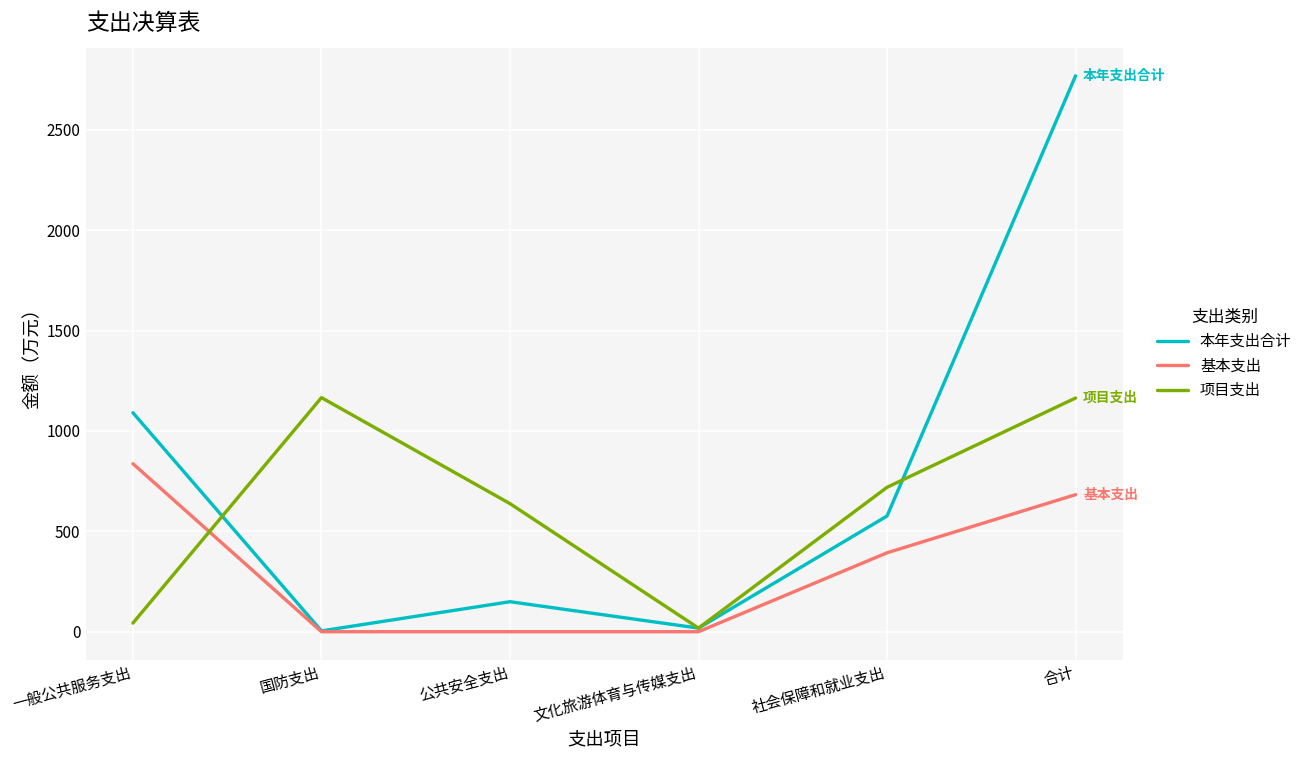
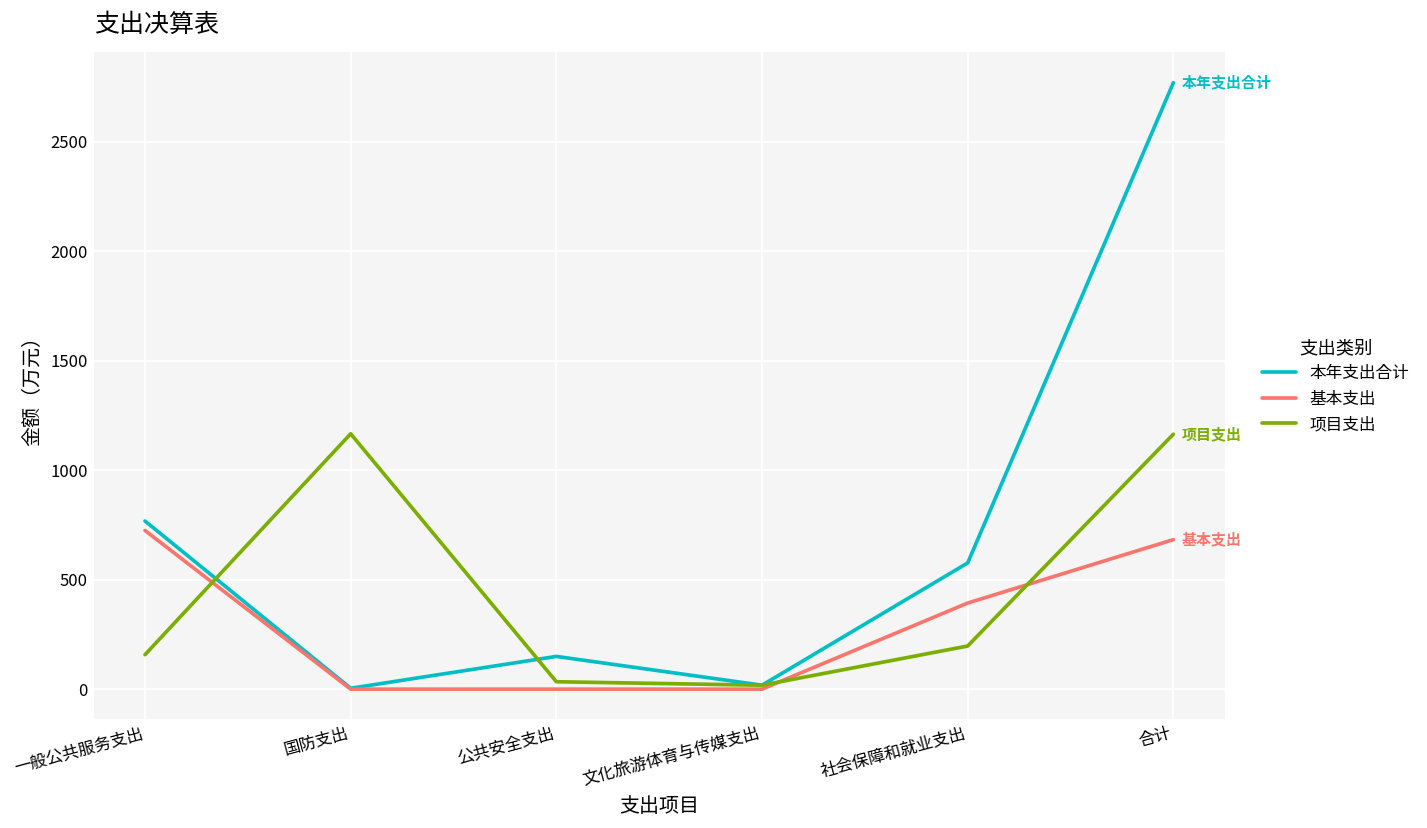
本年支出合计, 一般公共服务支出: 1090 -> 770
基本支出, 一般公共服务支出: 840 -> 720
项目支出, 一般公共服务支出: 40 -> 160
项目支出, 公共安全支出: 640 -> 30
项目支出, 社会保障和就业支出: 720 -> 200
